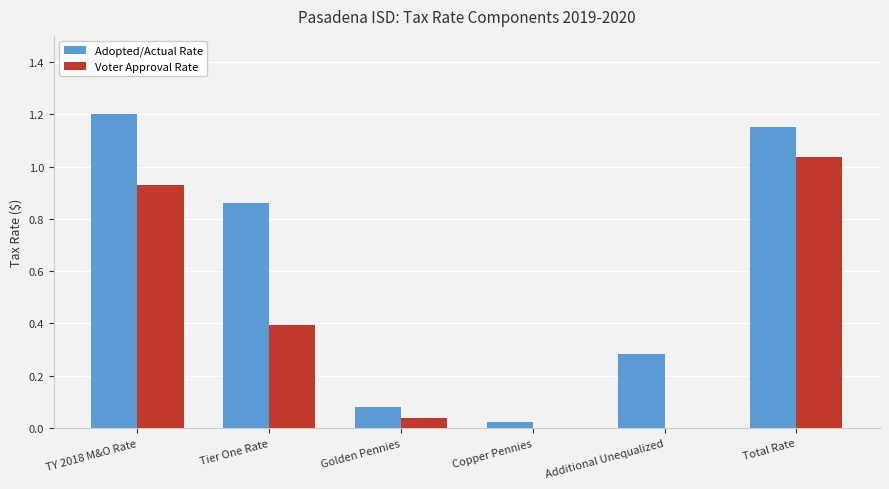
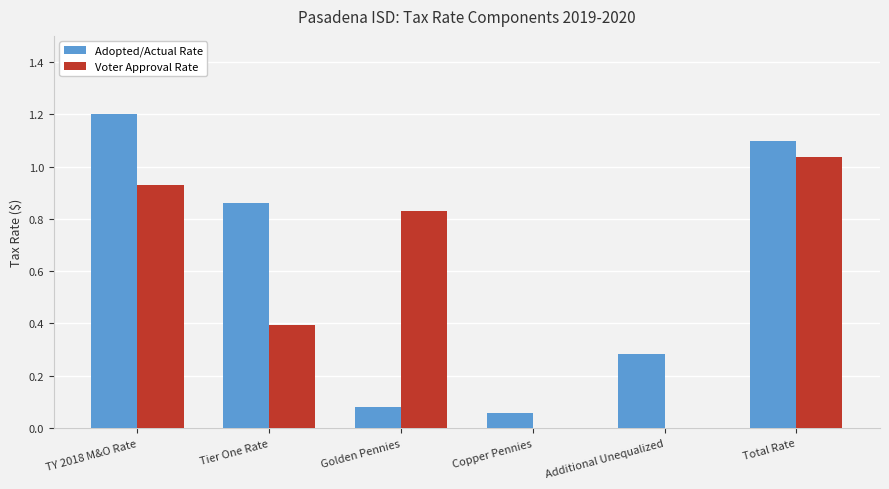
Voter Approval Rate, Golden Pennies: 0.04 -> 0.83
Adopted/Actual Rate, Copper Pennies: 0.02 -> 0.06
Adopted/Actual Rate, Total Rate: 1.15 -> 1.10
